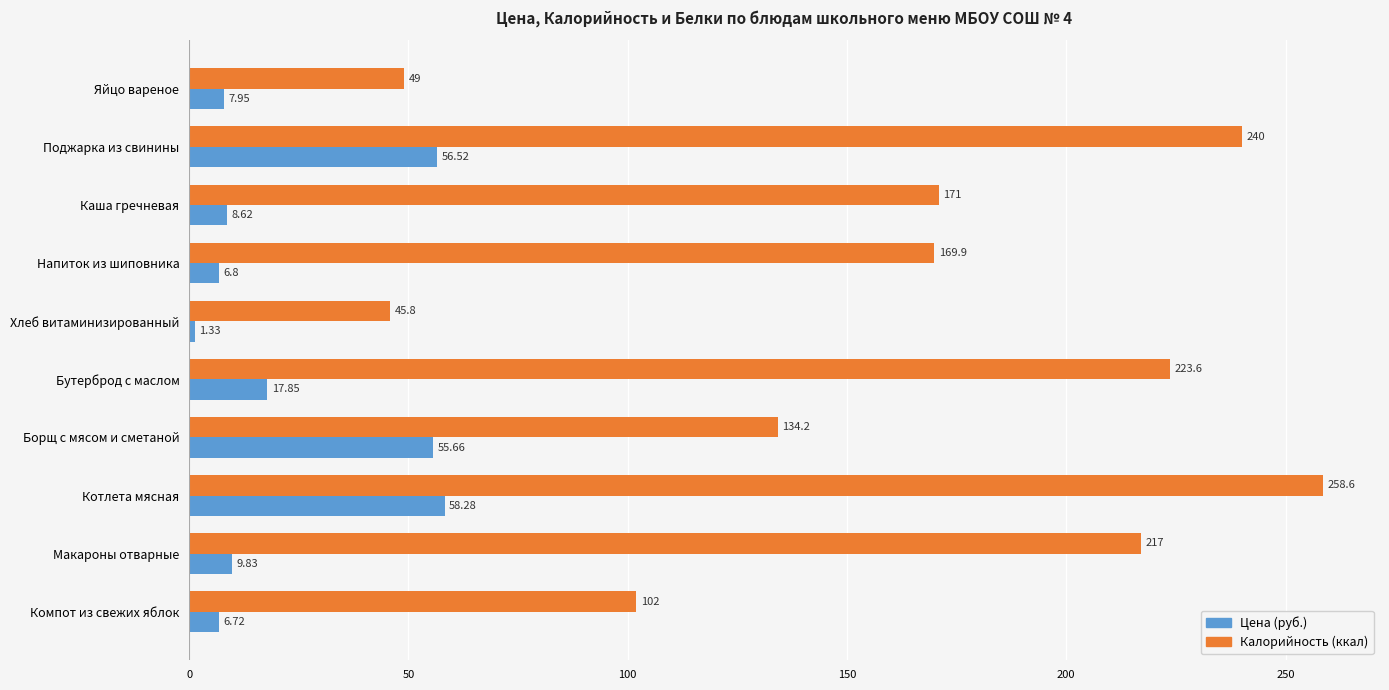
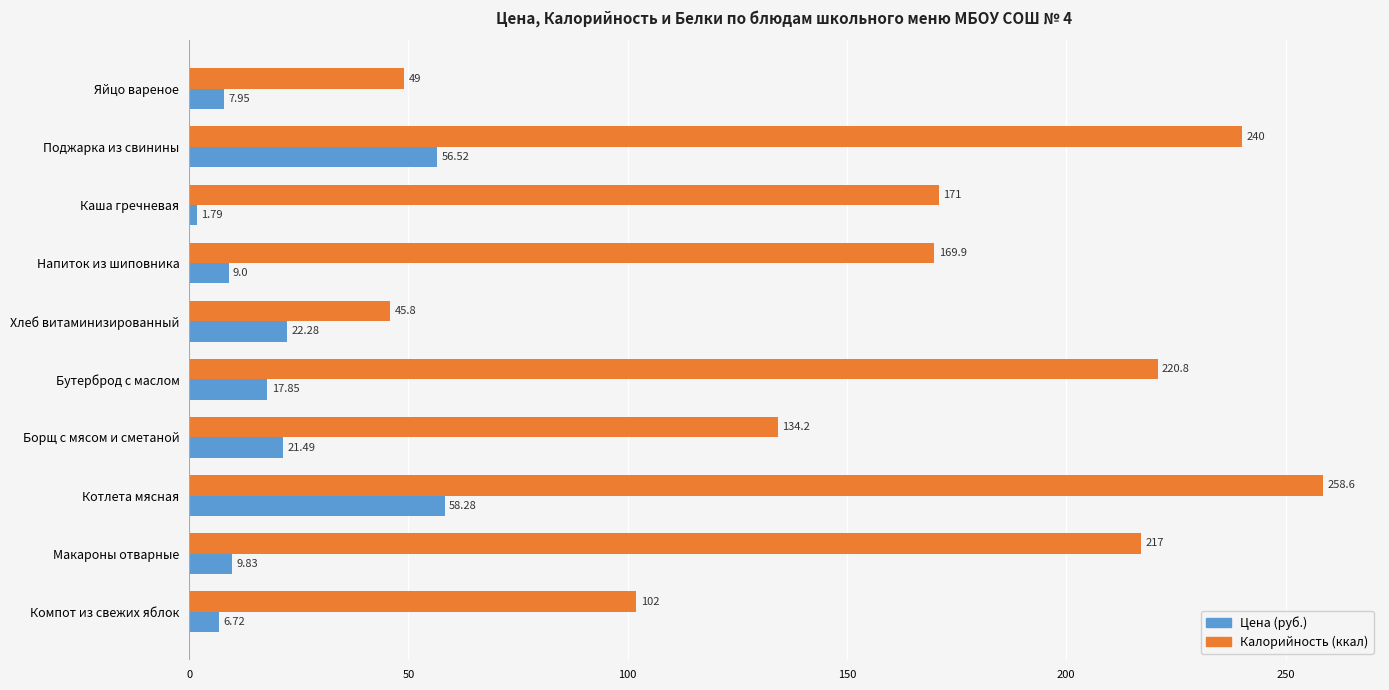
Цена (руб.), Каша гречневая: 8.62 -> 1.79
Цена (руб.), Напиток из шиповника: 6.8 -> 9.0
Цена (руб.), Хлеб витаминизированный: 1.33 -> 22.28
Калорийность (ккал), Бутерброд с маслом: 223.6 -> 220.8
Цена (руб.), Борщ с мясом и сметаной: 55.66 -> 21.49
